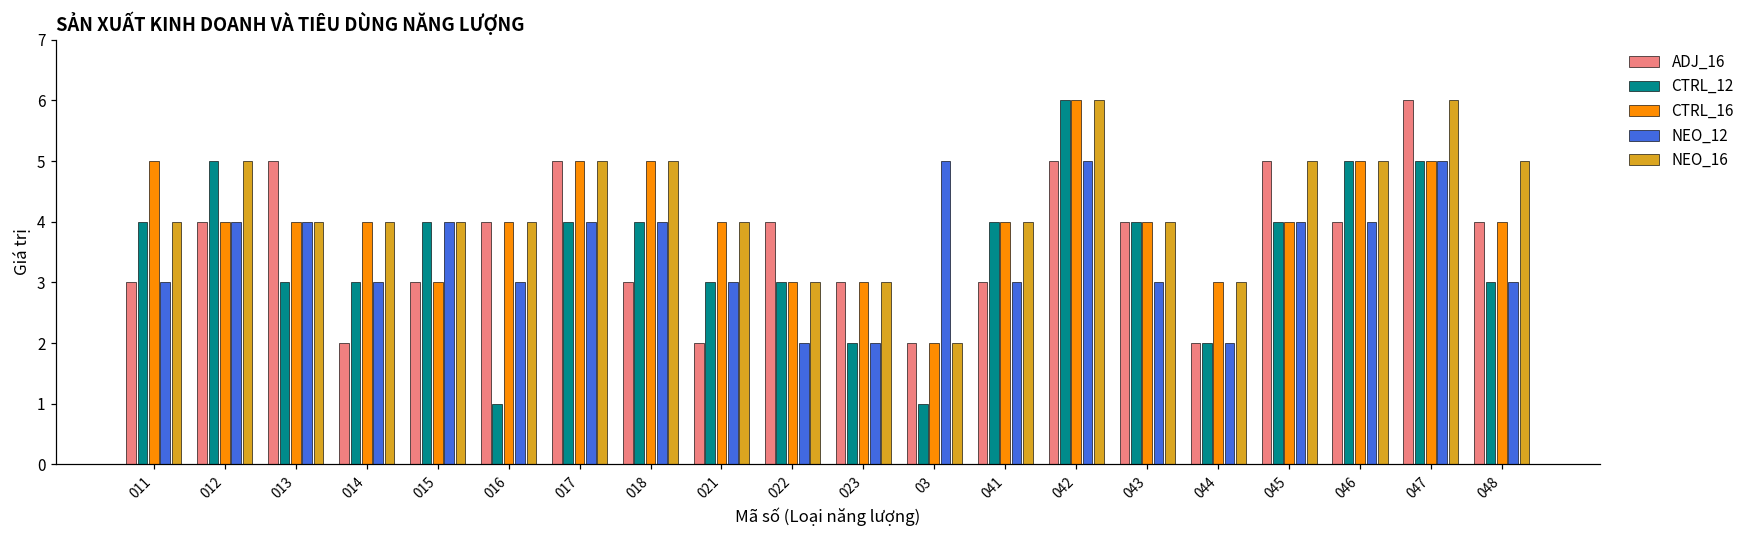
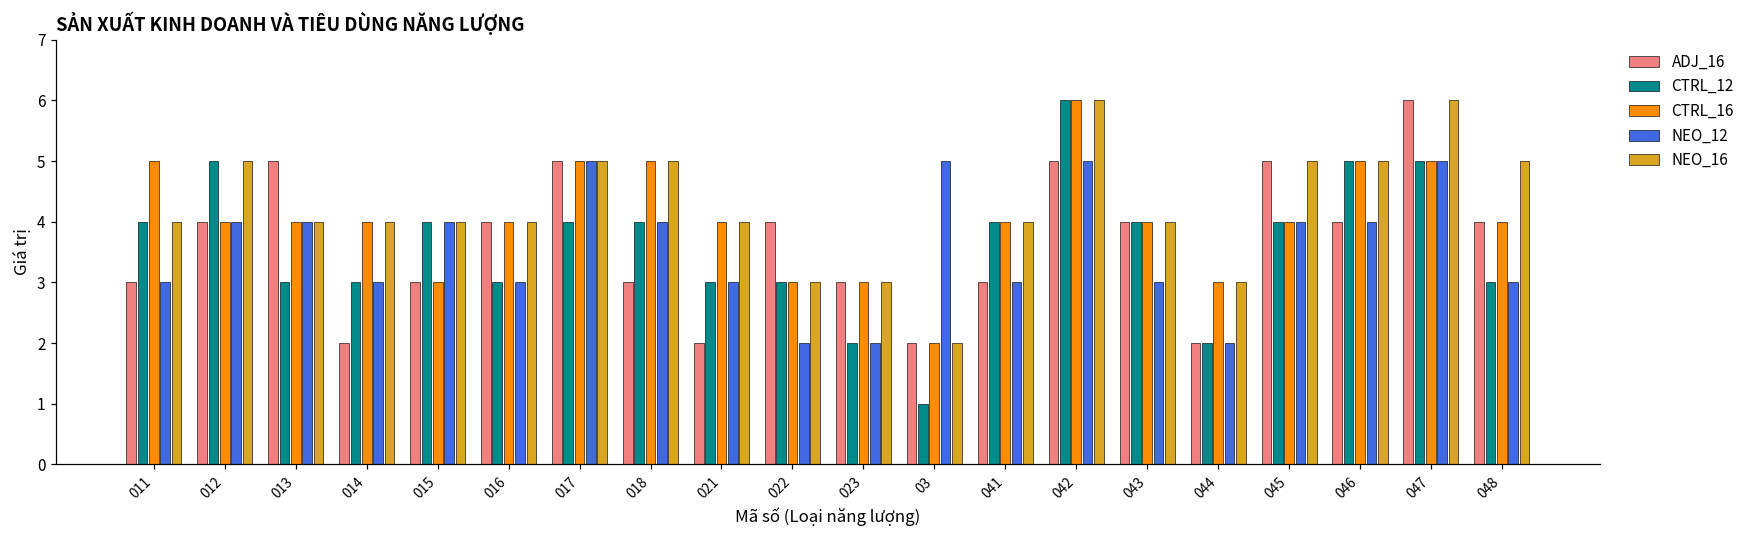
CTRL_12, 016: 1 -> 3
NEO_12, 017: 4 -> 5
